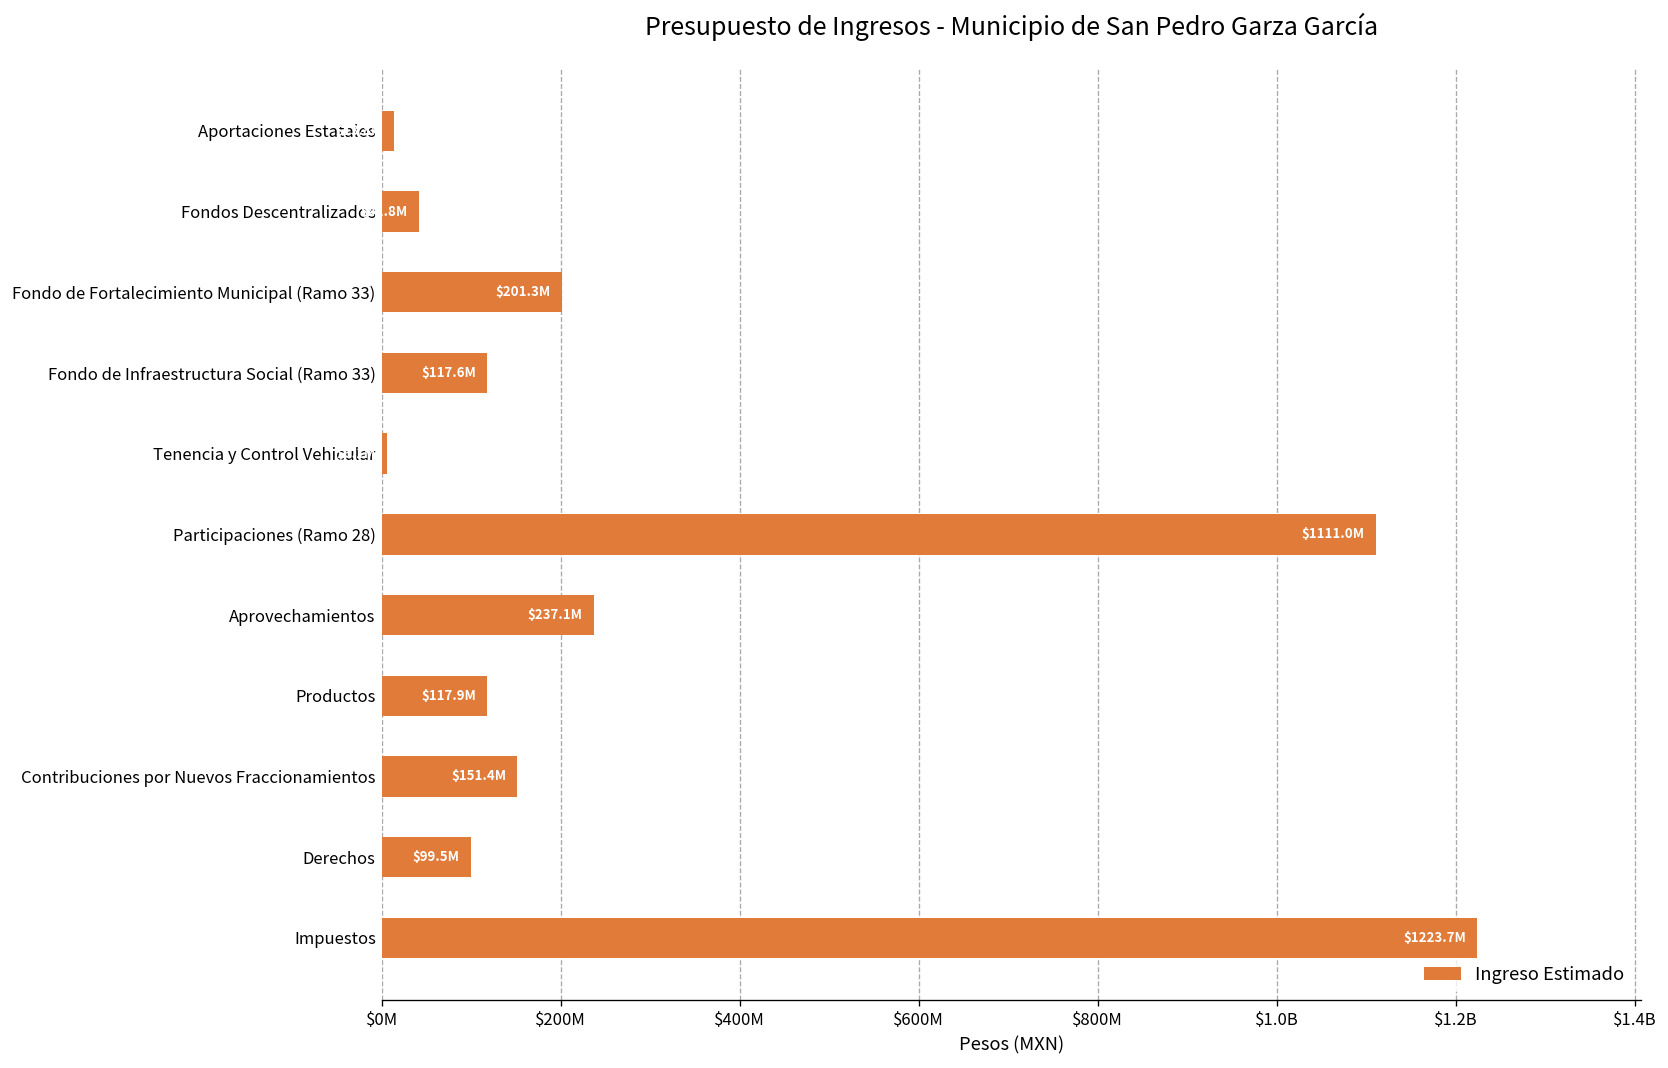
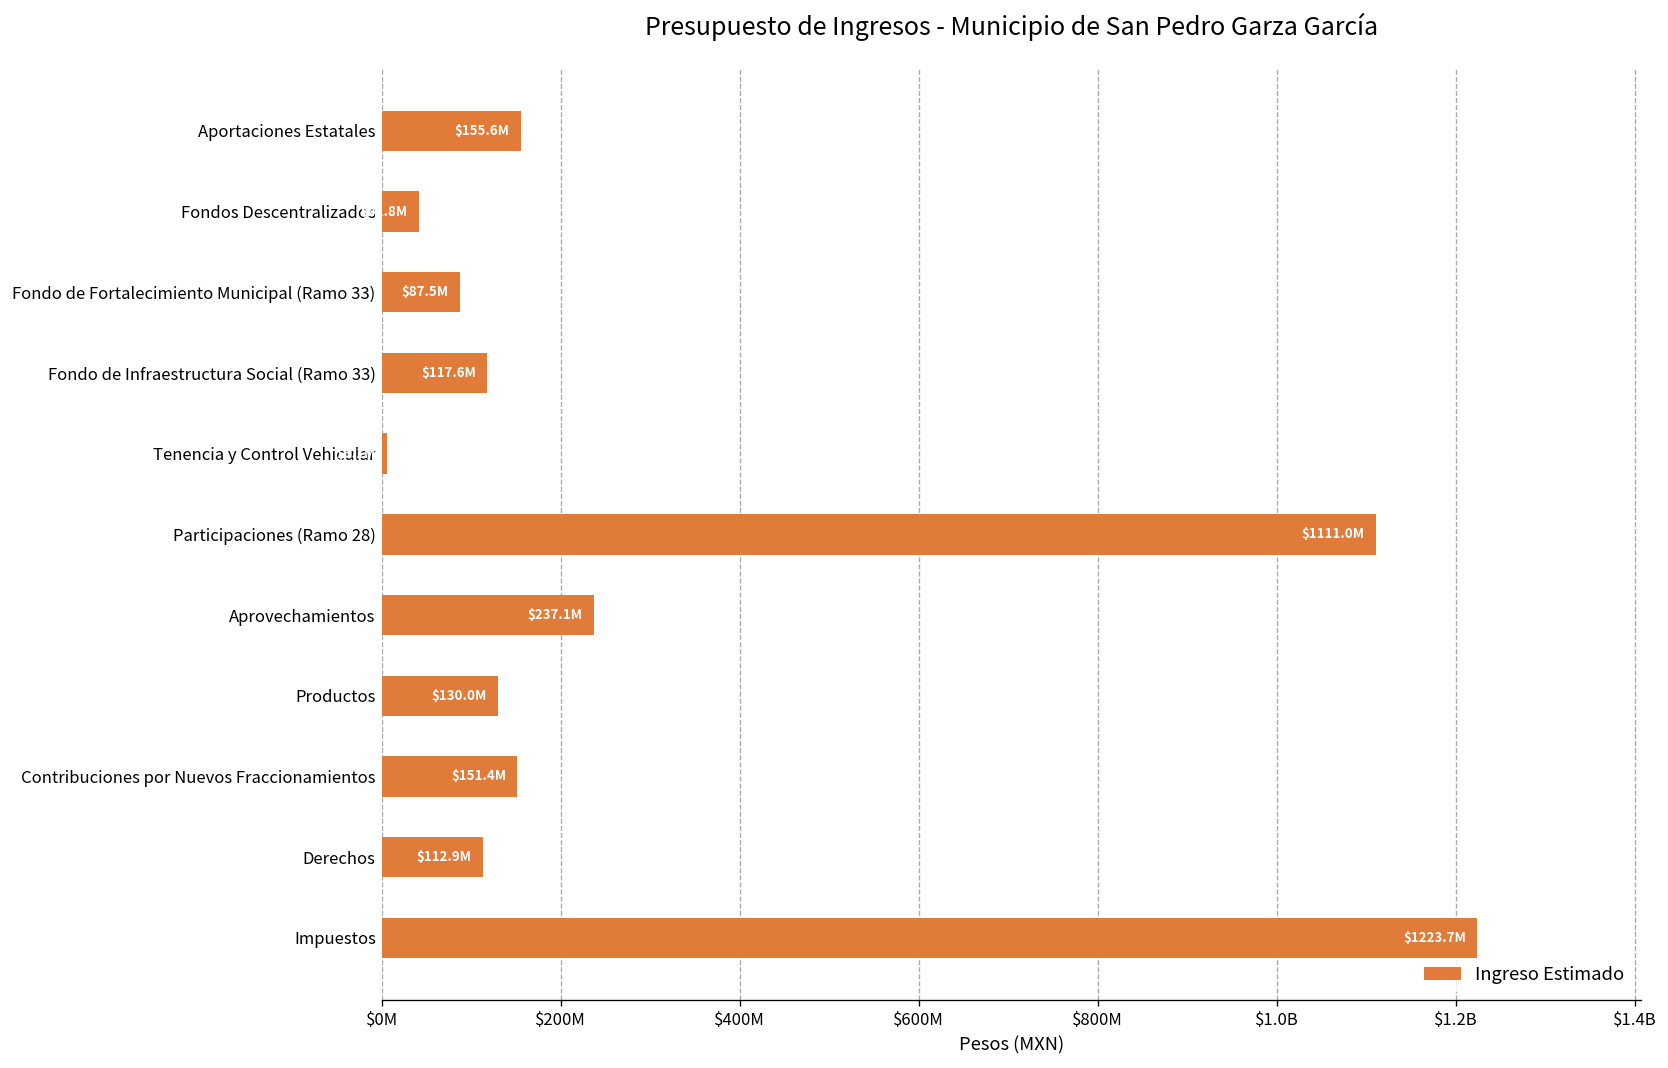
Aportaciones Estatales: $10000000 -> $160000000
Fondo de Fortalecimiento Municipal (Ramo 33): $201.3M -> $87.5M
Productos: $117.9M -> $130.0M
Derechos: $99.5M -> $112.9M
